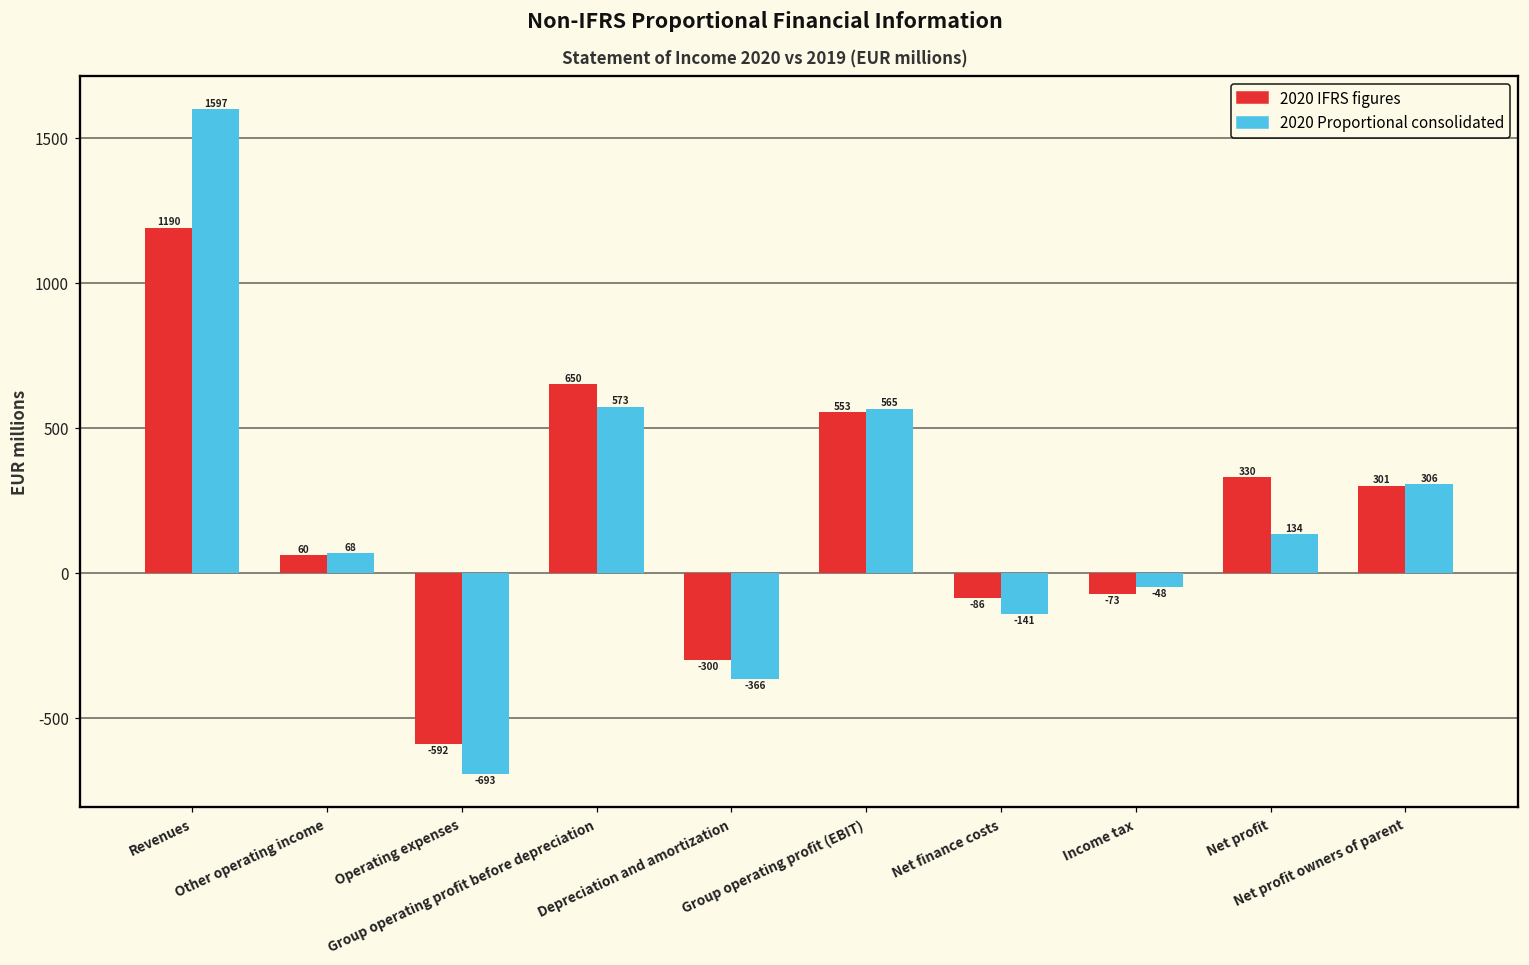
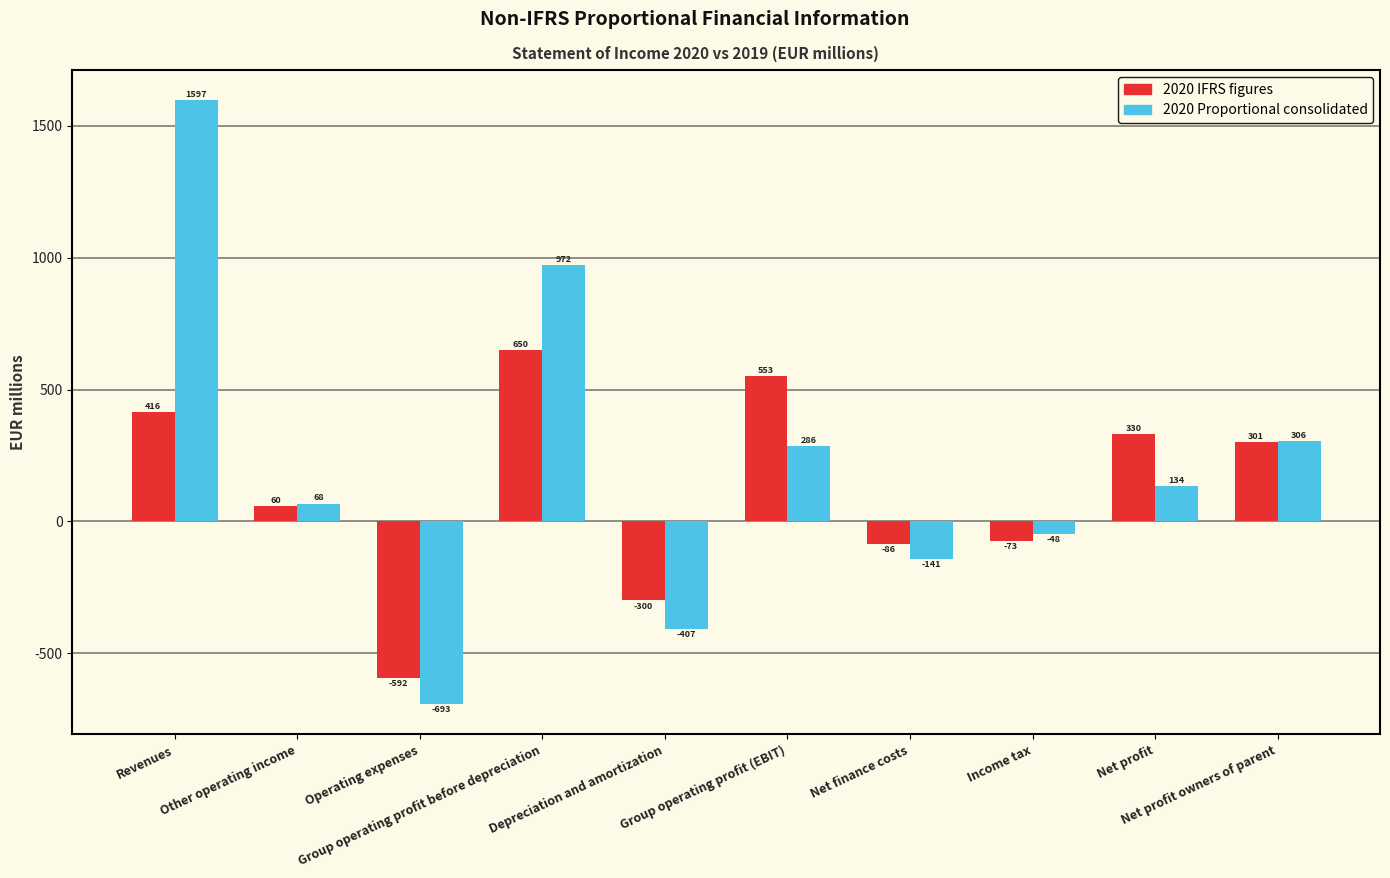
2020 IFRS figures, Revenues: 1190 -> 416
2020 Proportional consolidated, Group operating profit before depreciation: 573 -> 972
2020 Proportional consolidated, Depreciation and amortization: -366 -> -407
2020 Proportional consolidated, Group operating profit (EBIT): 565 -> 286
